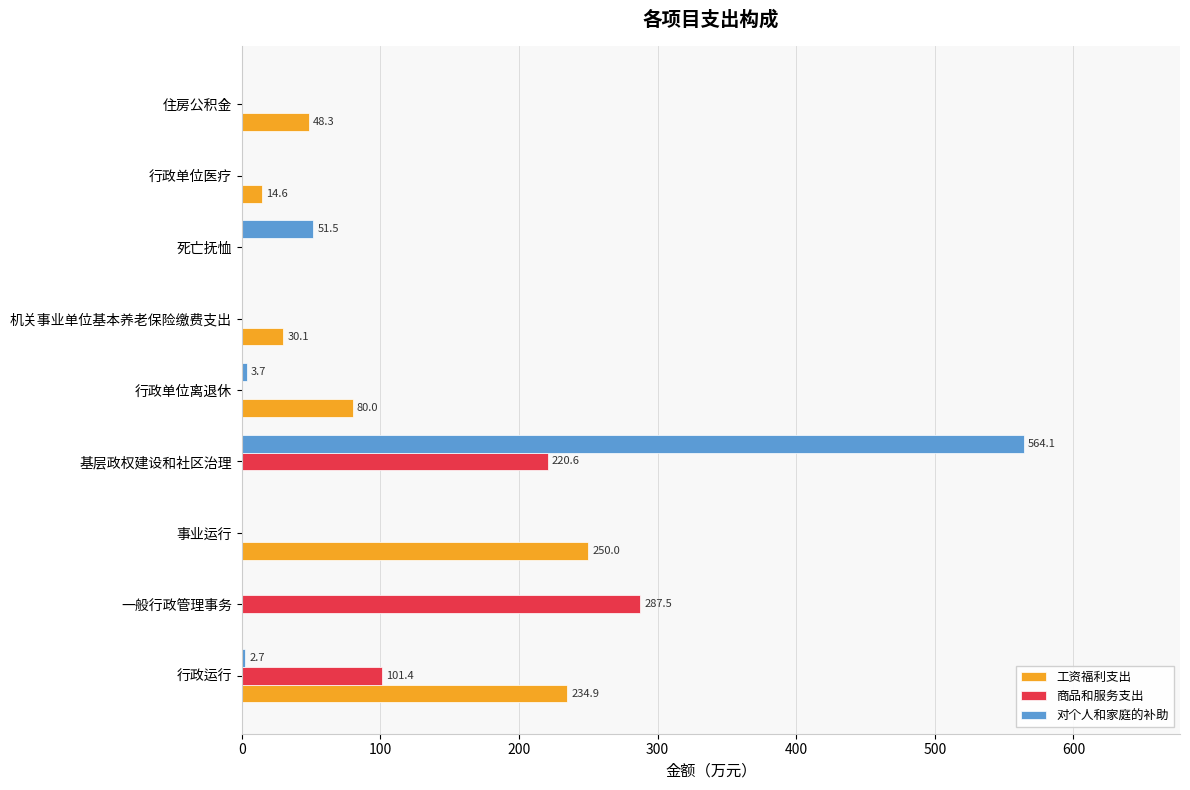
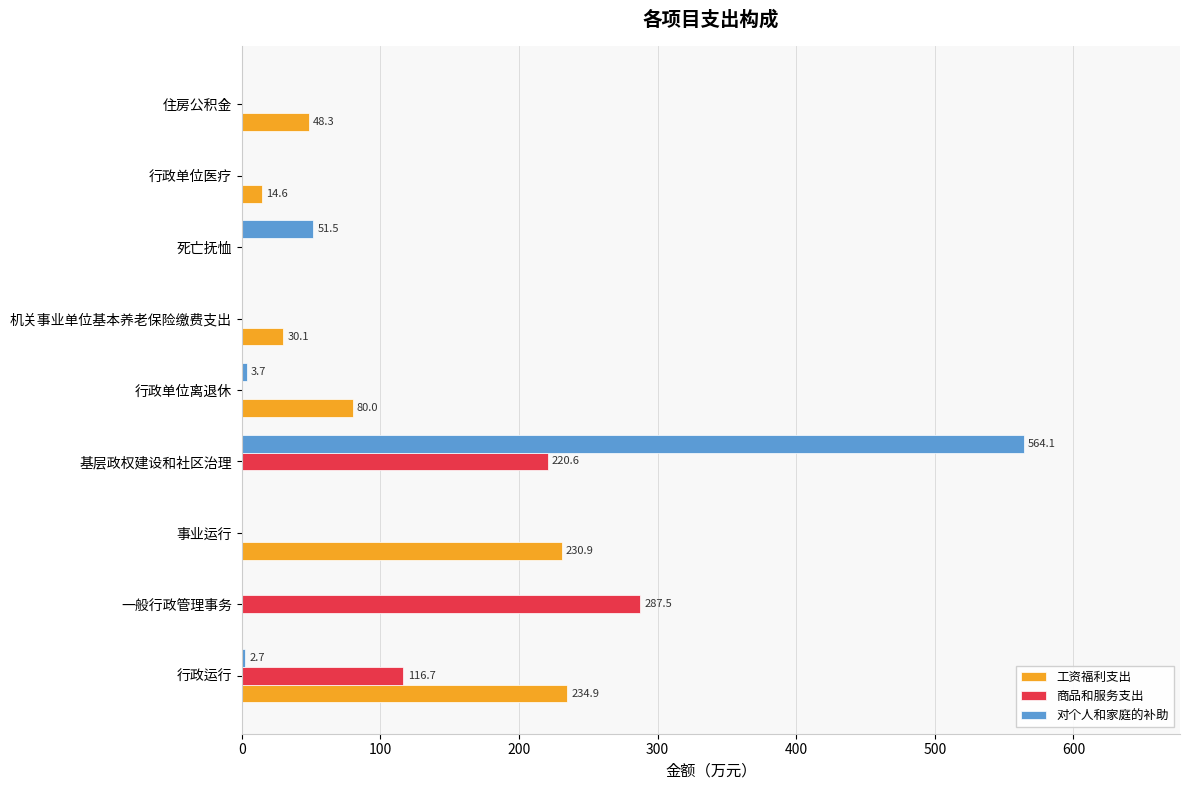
工资福利支出, 事业运行: 250.0 -> 230.9
商品和服务支出, 行政运行: 101.4 -> 116.7
